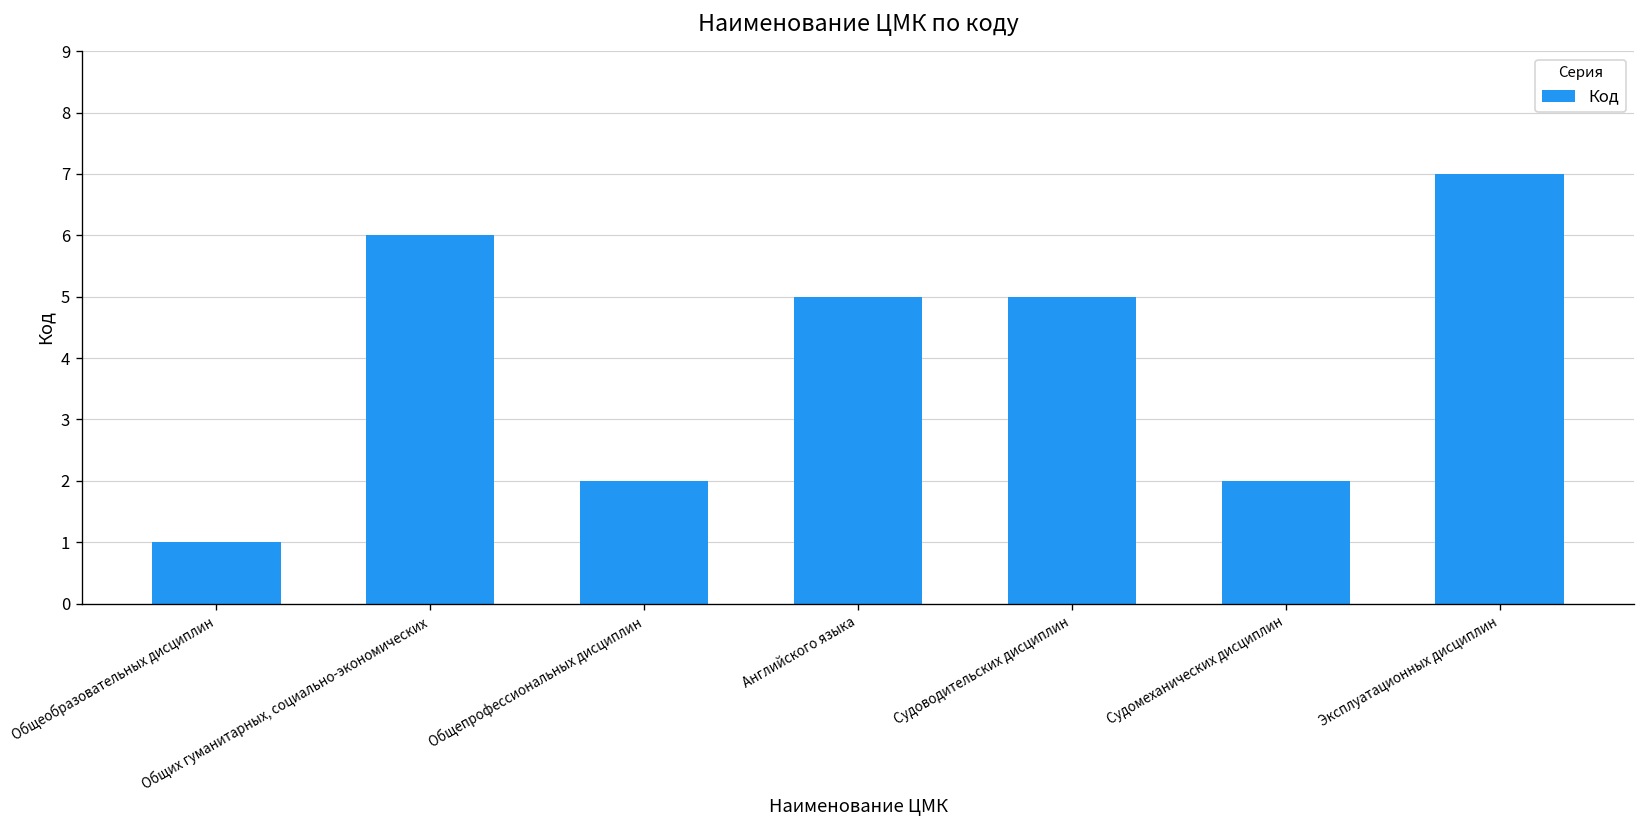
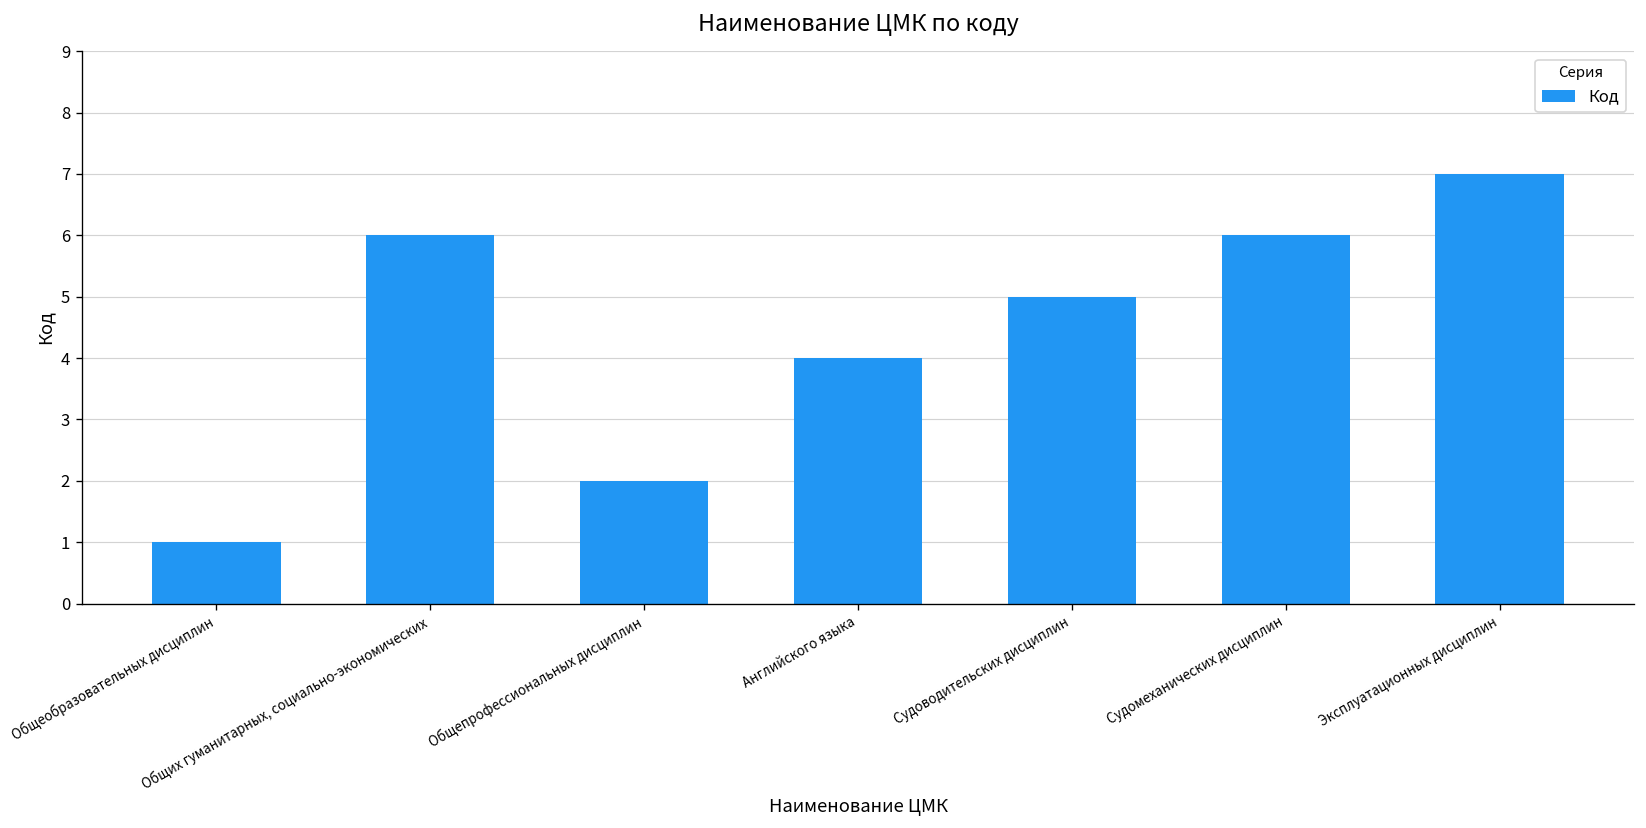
Английского языка: 5 -> 4
Судомеханических дисциплин: 2 -> 6
